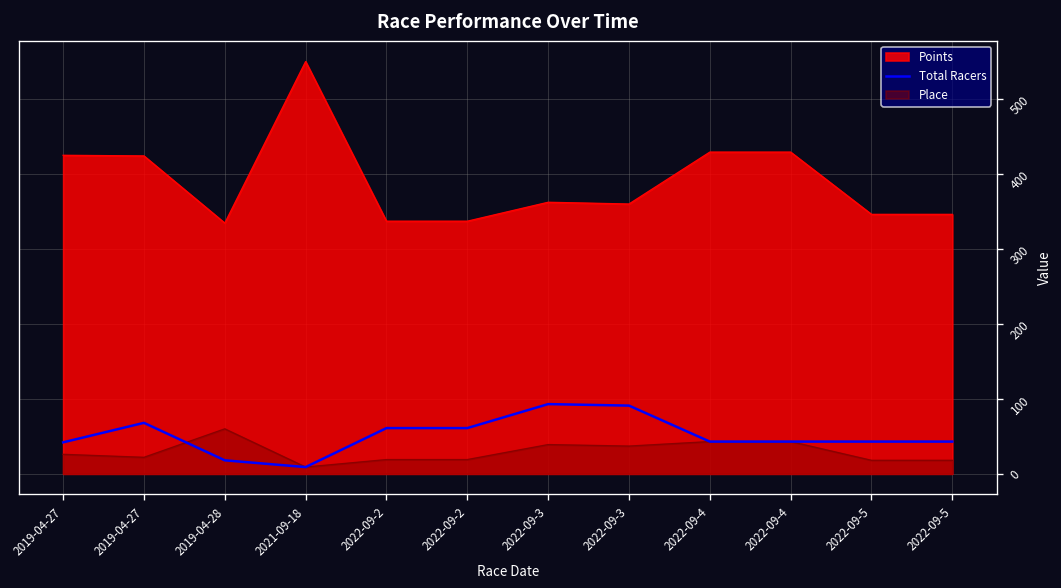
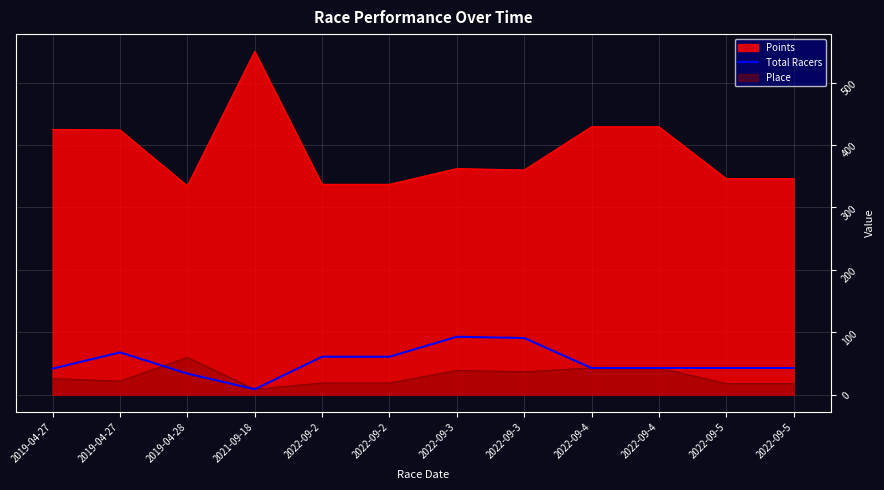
Total Racers, 2019-04-28: 20 -> 30
